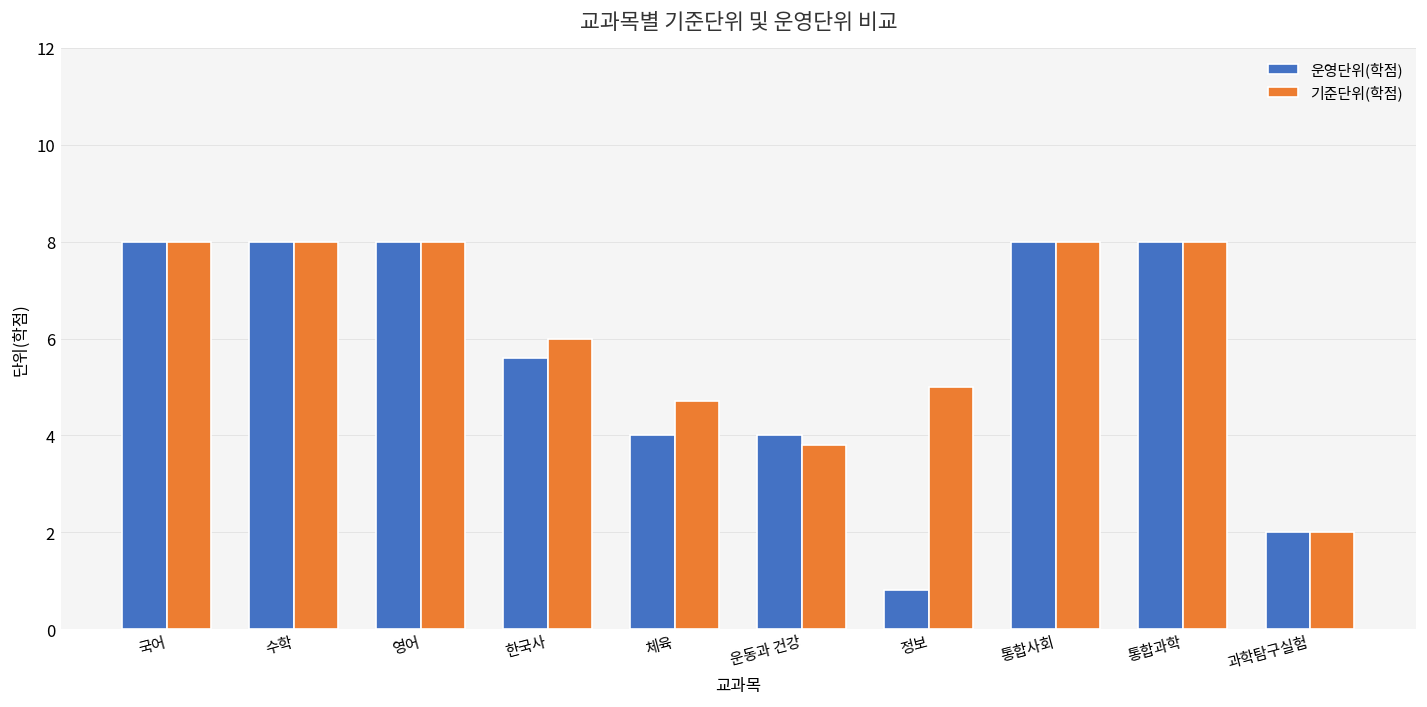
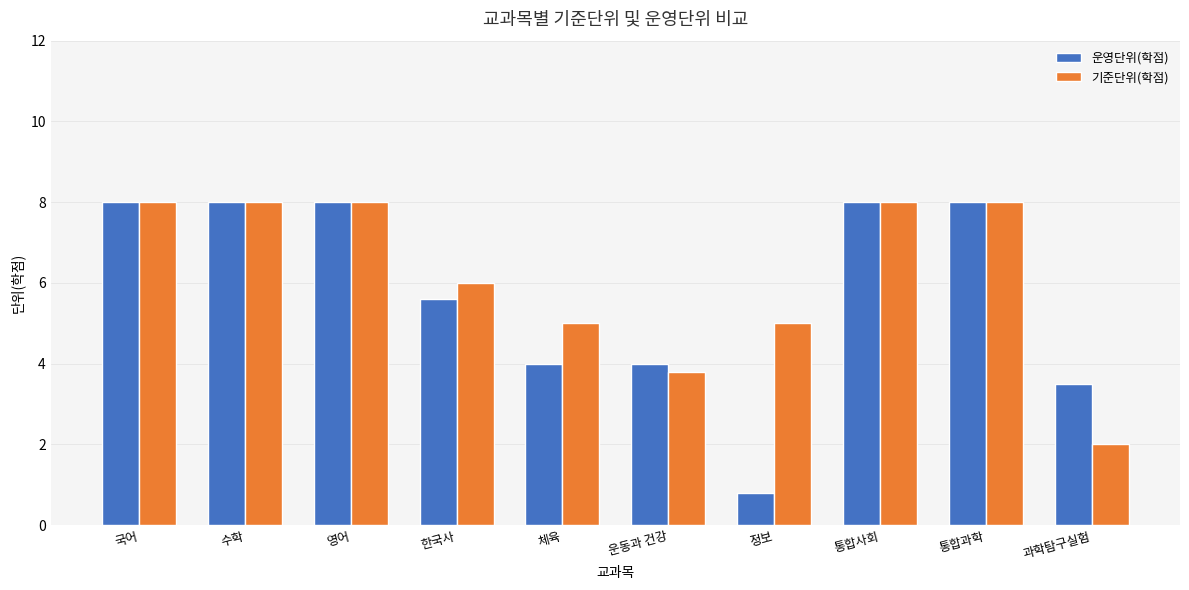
기준단위(학점), 체육: 4.7 -> 5.0
운영단위(학점), 과학탐구실험: 2.0 -> 3.5
